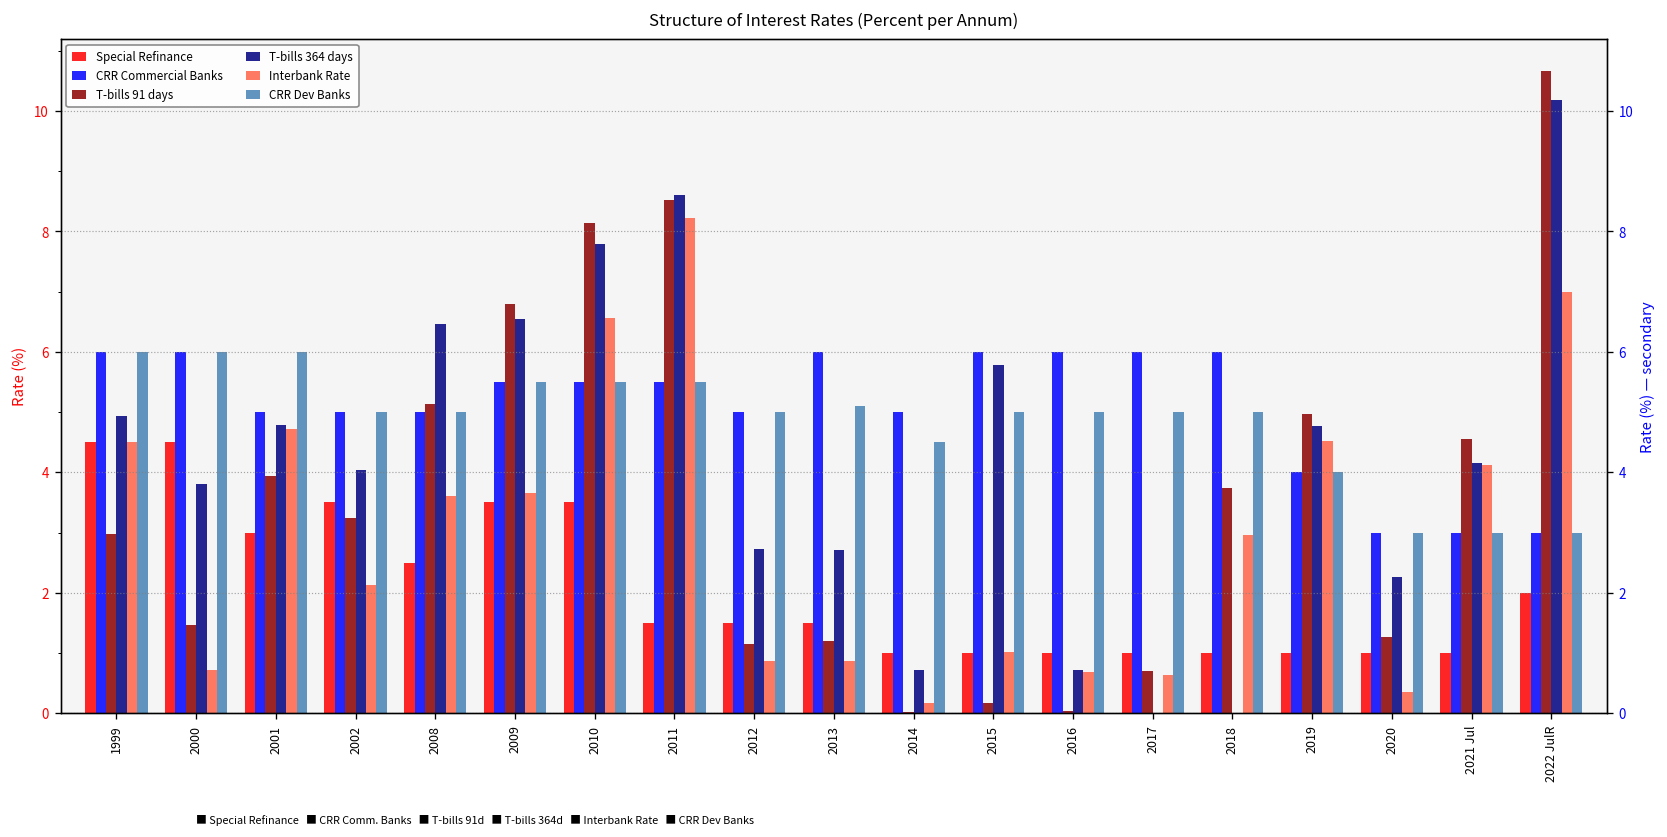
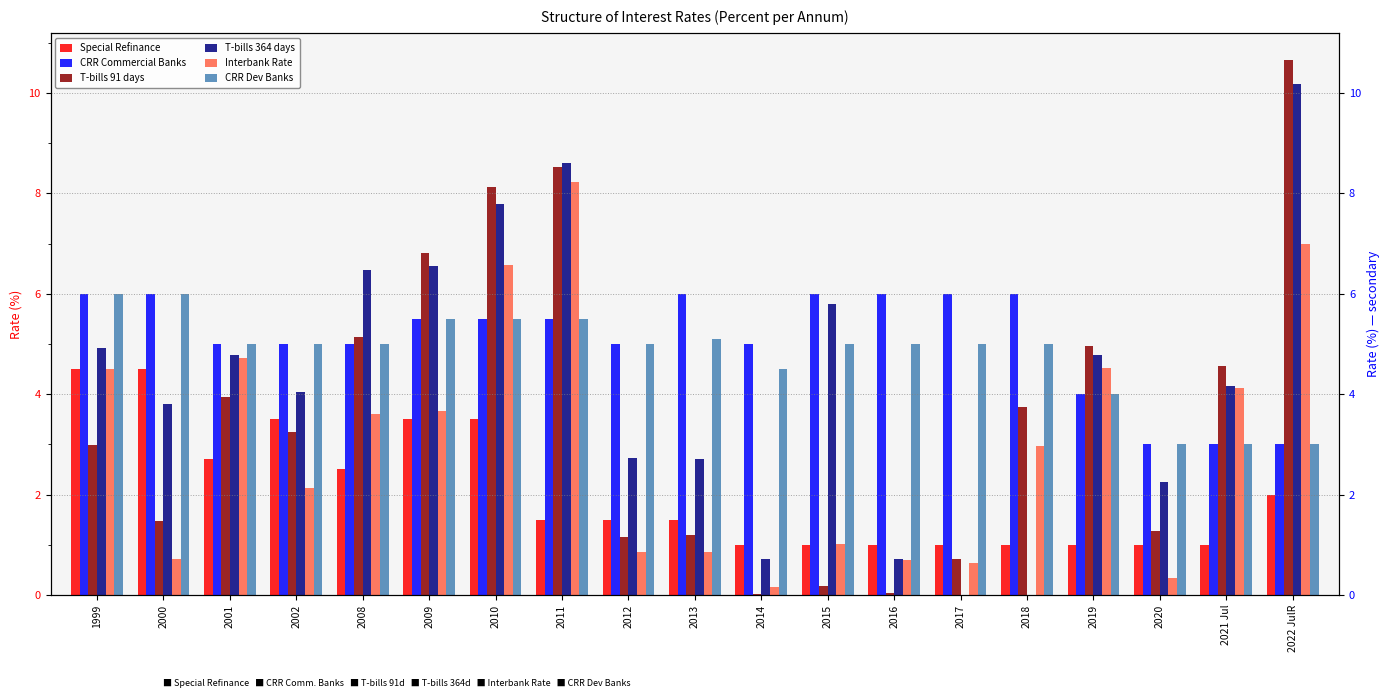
Special Refinance, 2001: 3.0 -> 2.7
CRR Dev Banks, 2001: 6 -> 5
